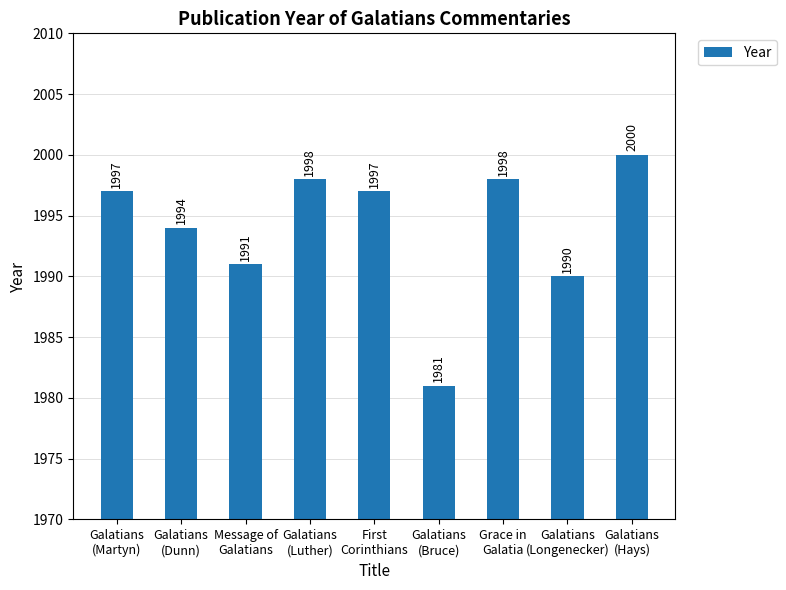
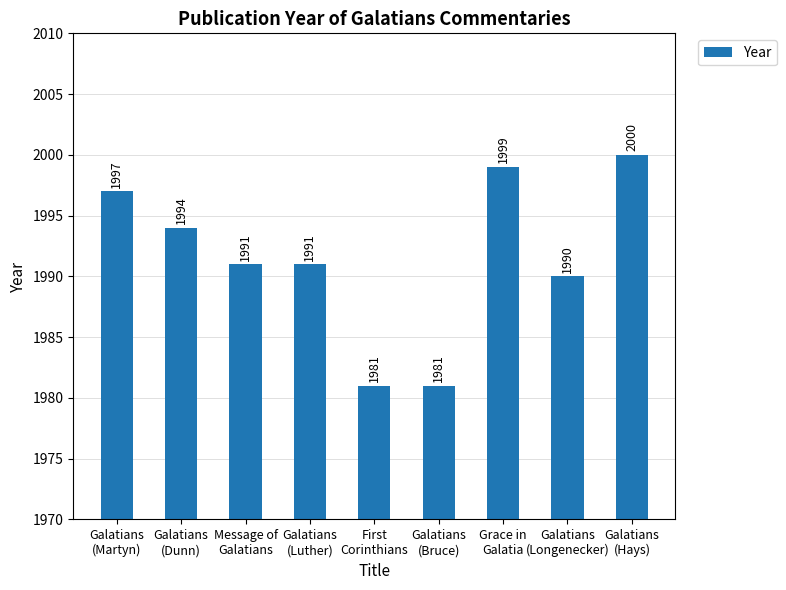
Galatians (Luther): 1998 -> 1991
First Corinthians: 1997 -> 1981
Grace in Galatia: 1998 -> 1999
